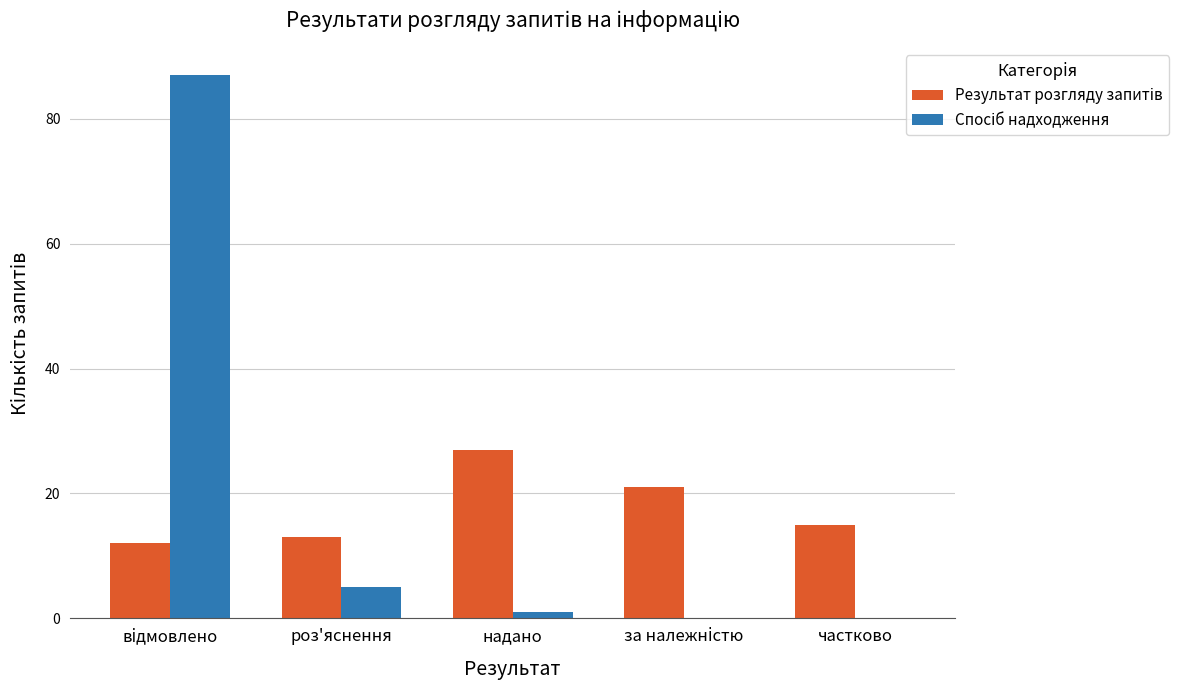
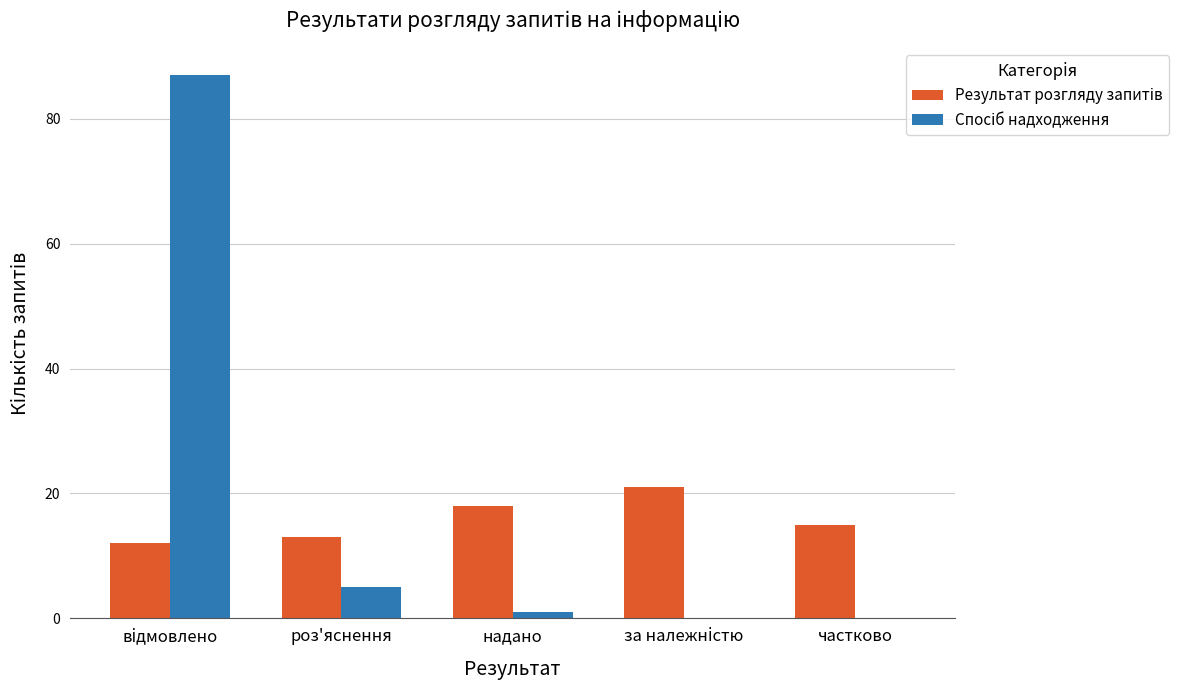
Результат розгляду запитів, надано: 27 -> 18
